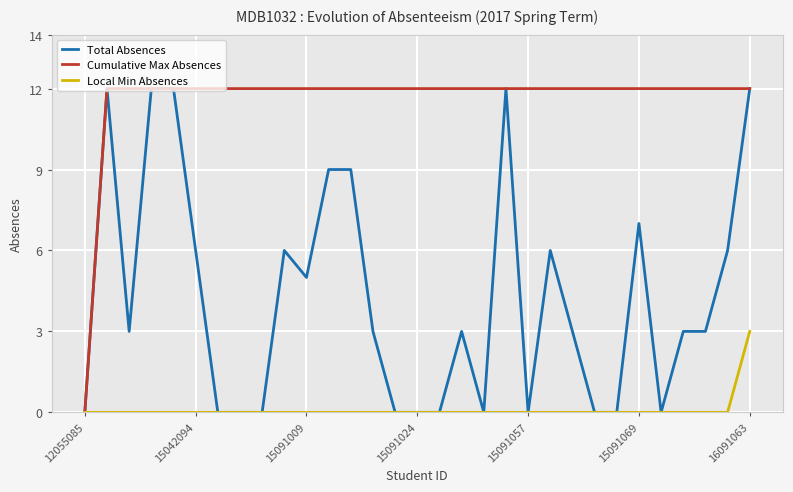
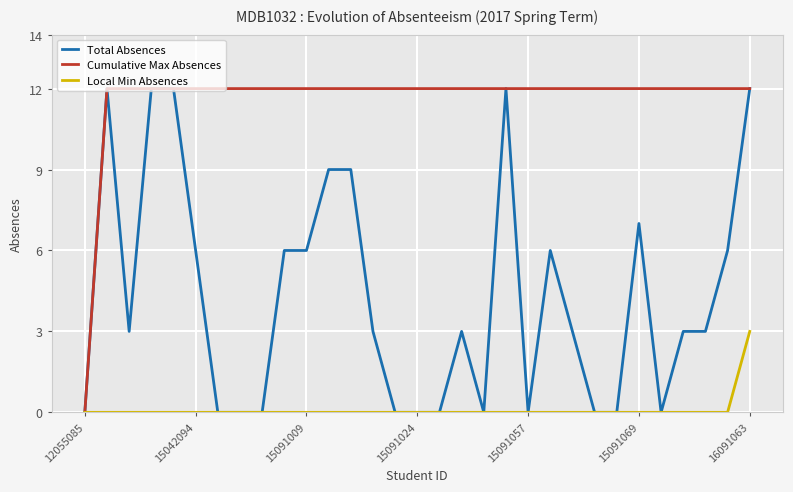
Total Absences, 15091009: 5 -> 6
